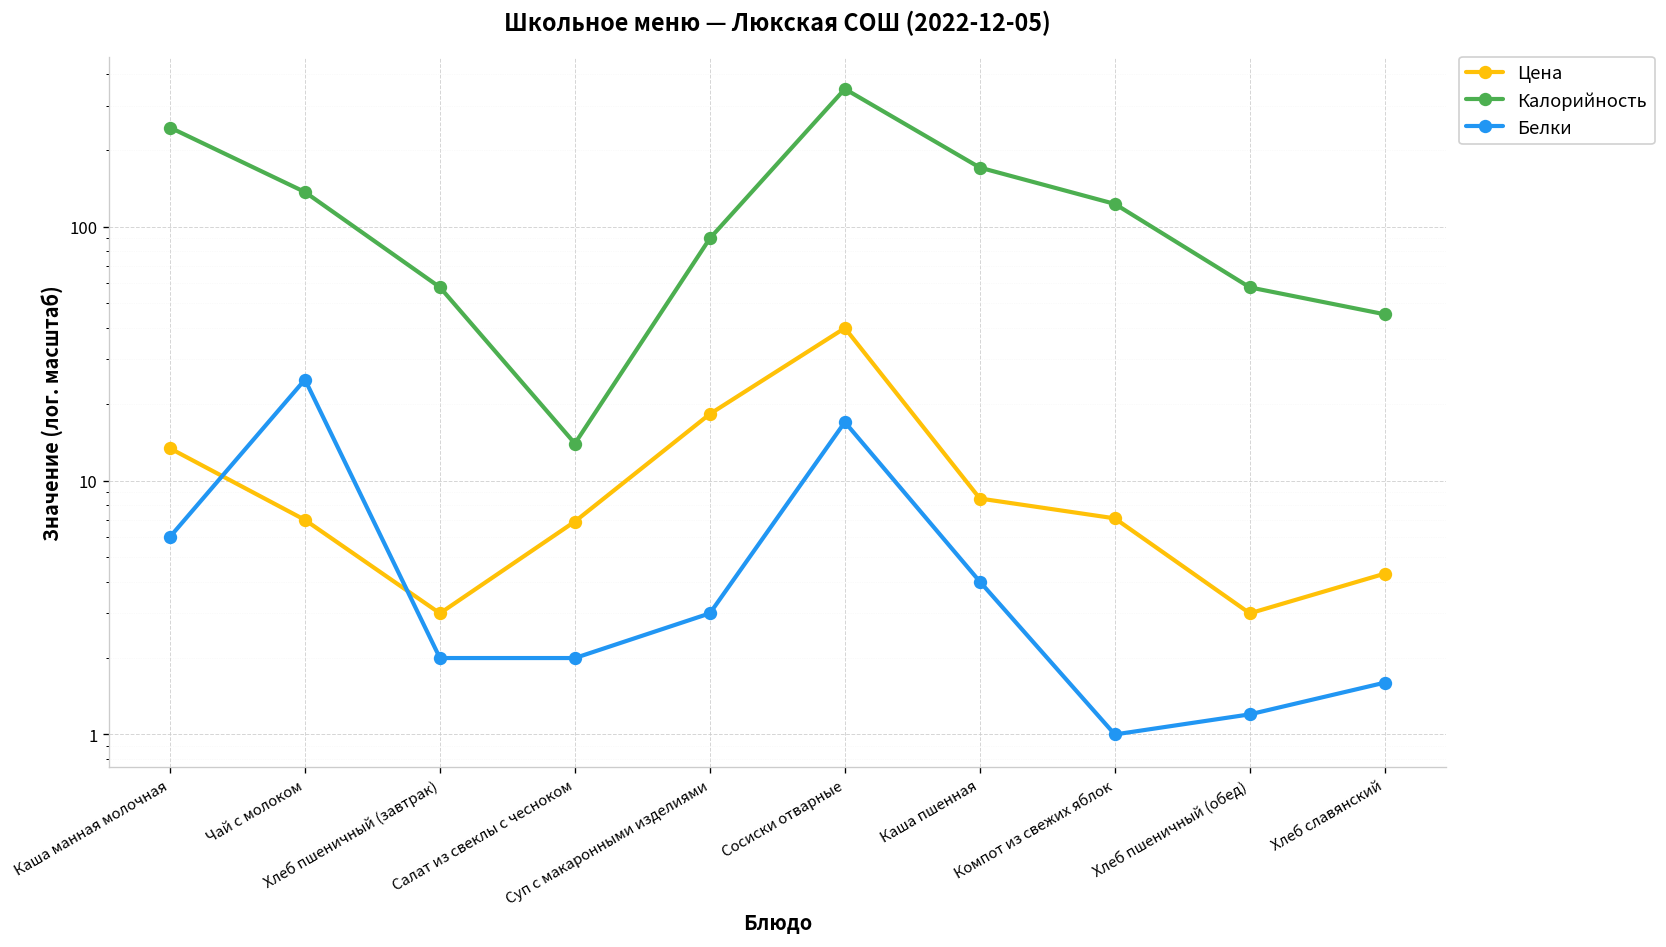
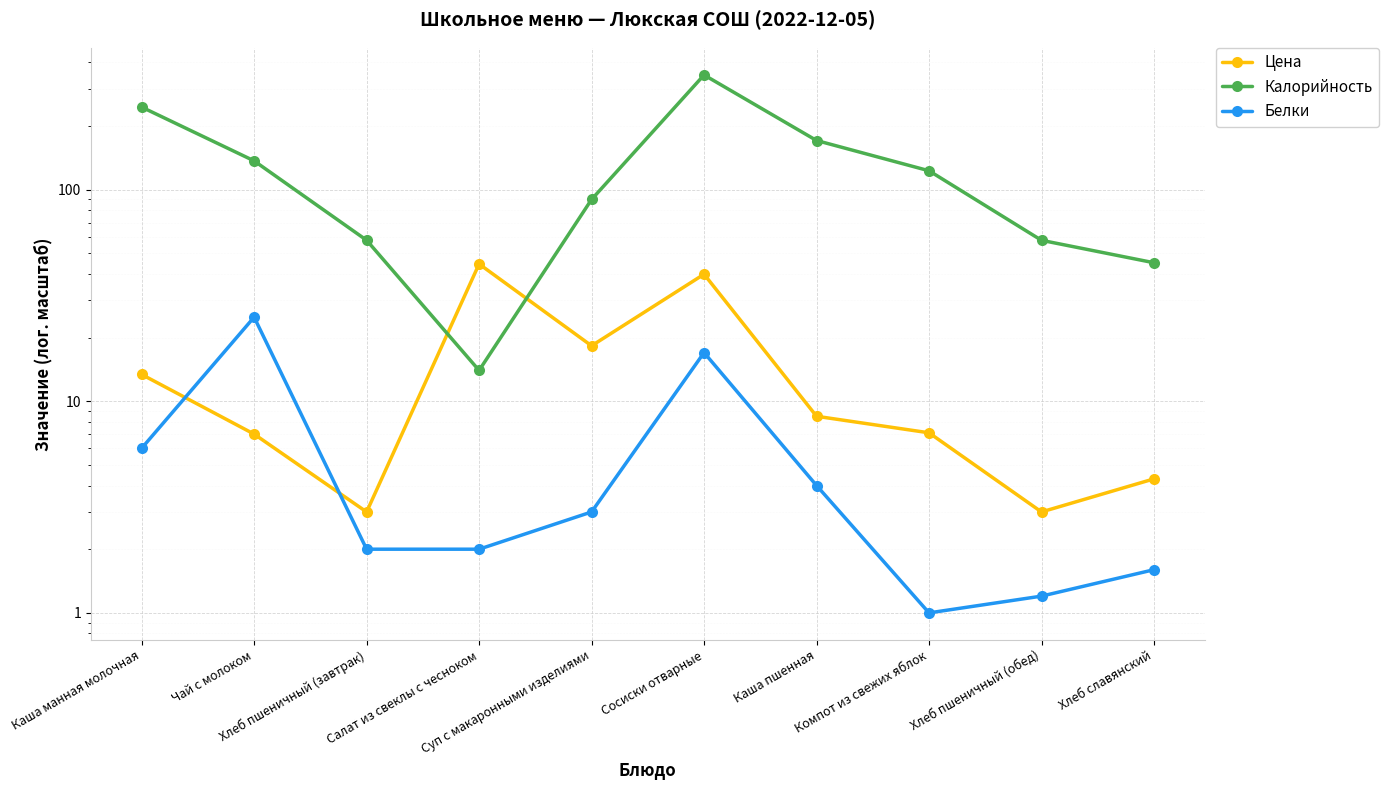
Цена, Салат из свеклы с чесноком: 6.9 -> 45
